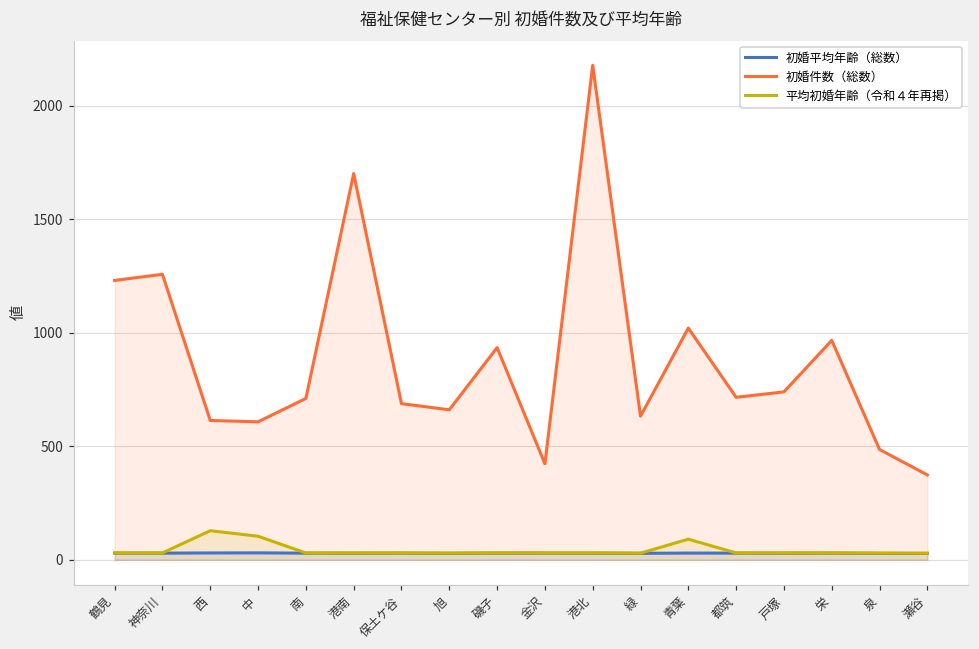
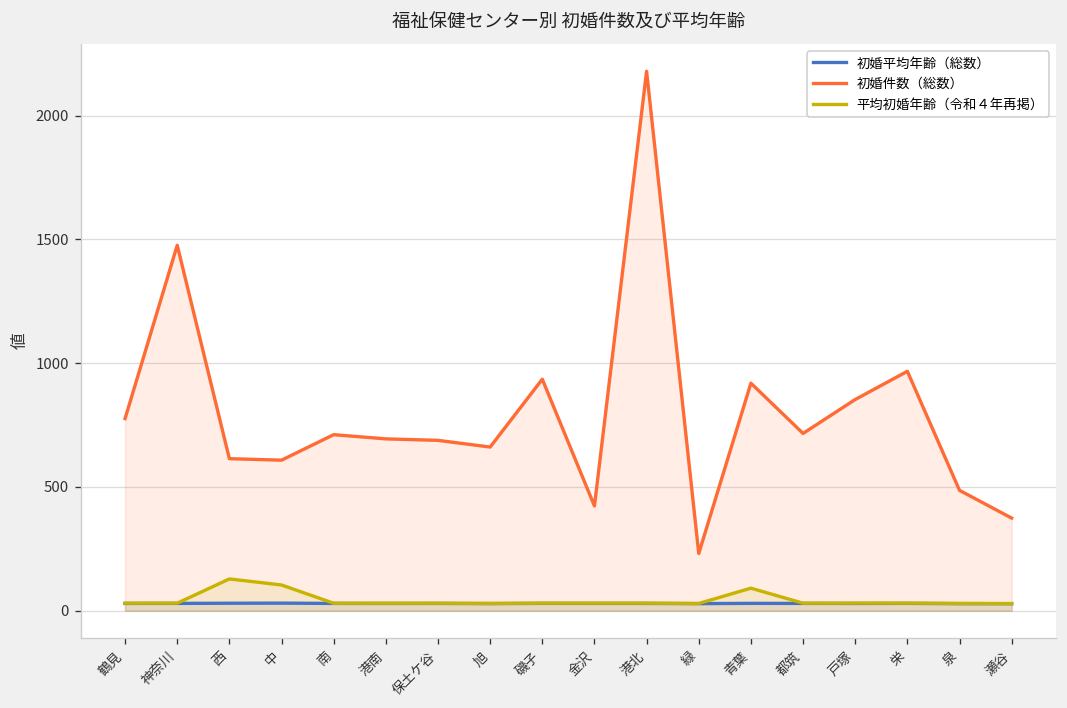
初婚件数（総数）, 鶴見: 1230 -> 780
初婚件数（総数）, 神奈川: 1260 -> 1480
初婚件数（総数）, 港南: 1700 -> 690
初婚件数（総数）, 緑: 630 -> 230
初婚件数（総数）, 青葉: 1020 -> 920
初婚件数（総数）, 戸塚: 740 -> 850
